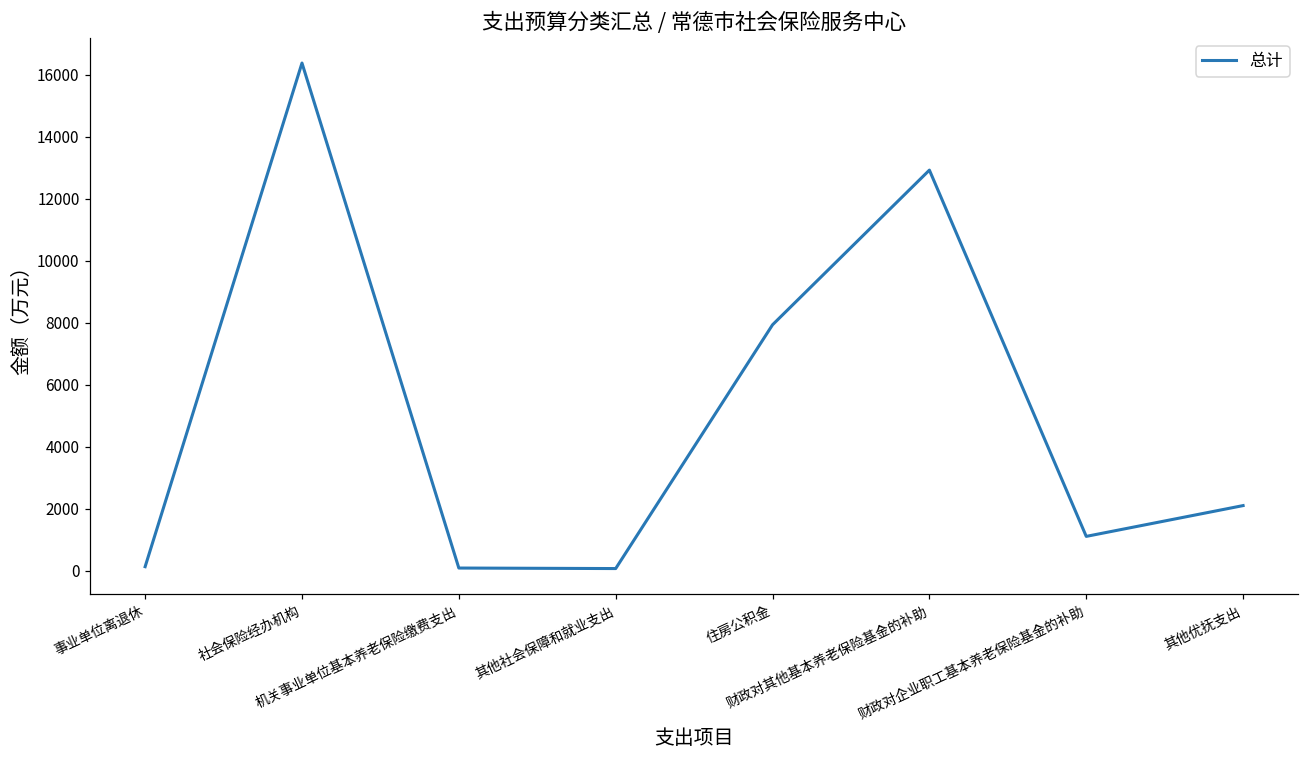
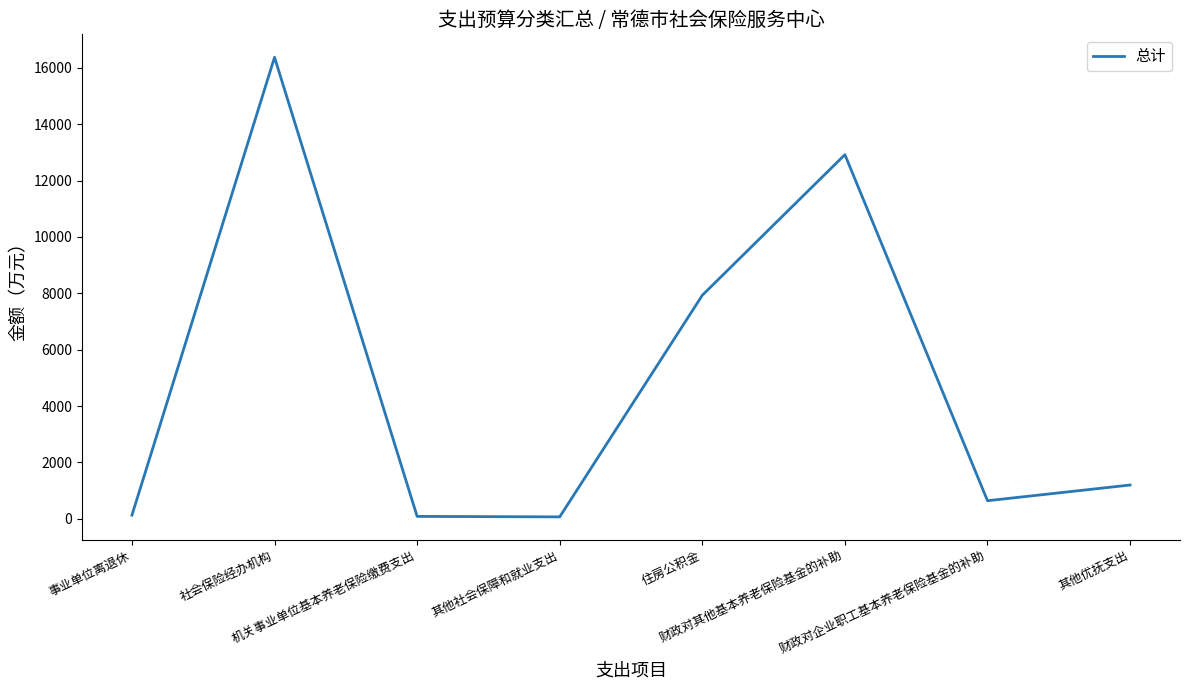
财政对企业职工基本养老保险基金的补助: 1100 -> 600
其他优抚支出: 2100 -> 1200
